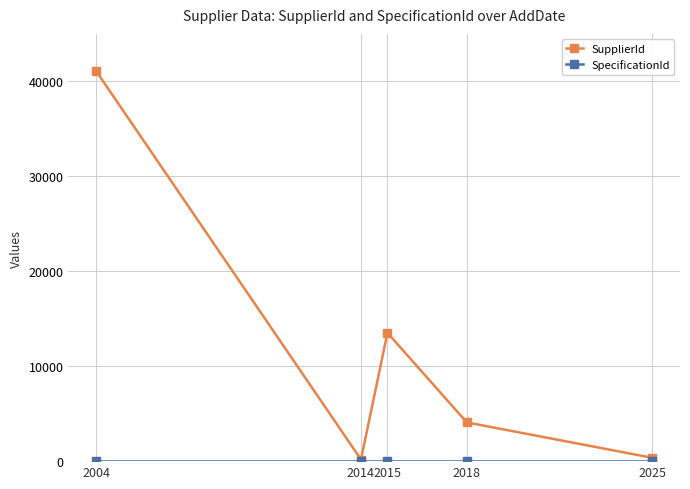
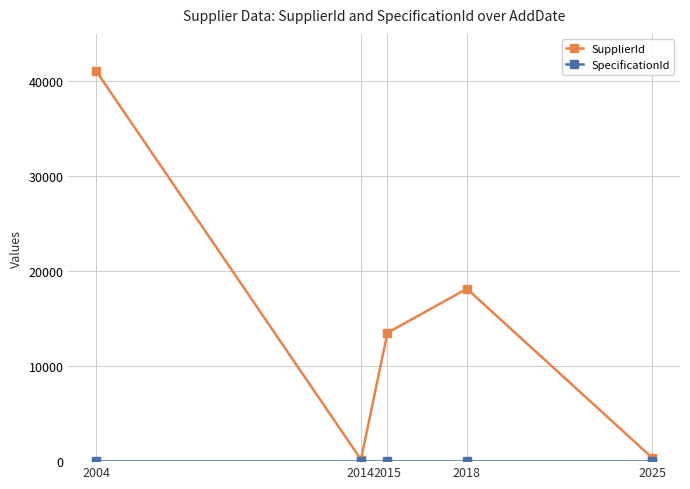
SupplierId, 2018: 4000 -> 18000
